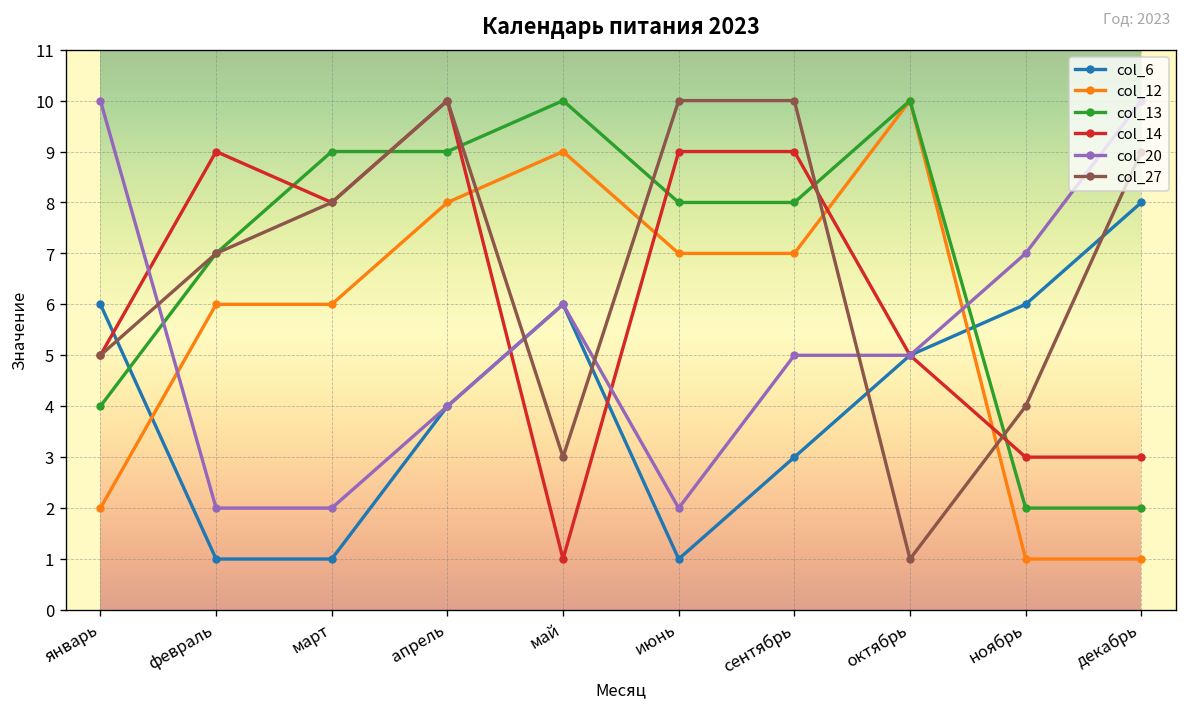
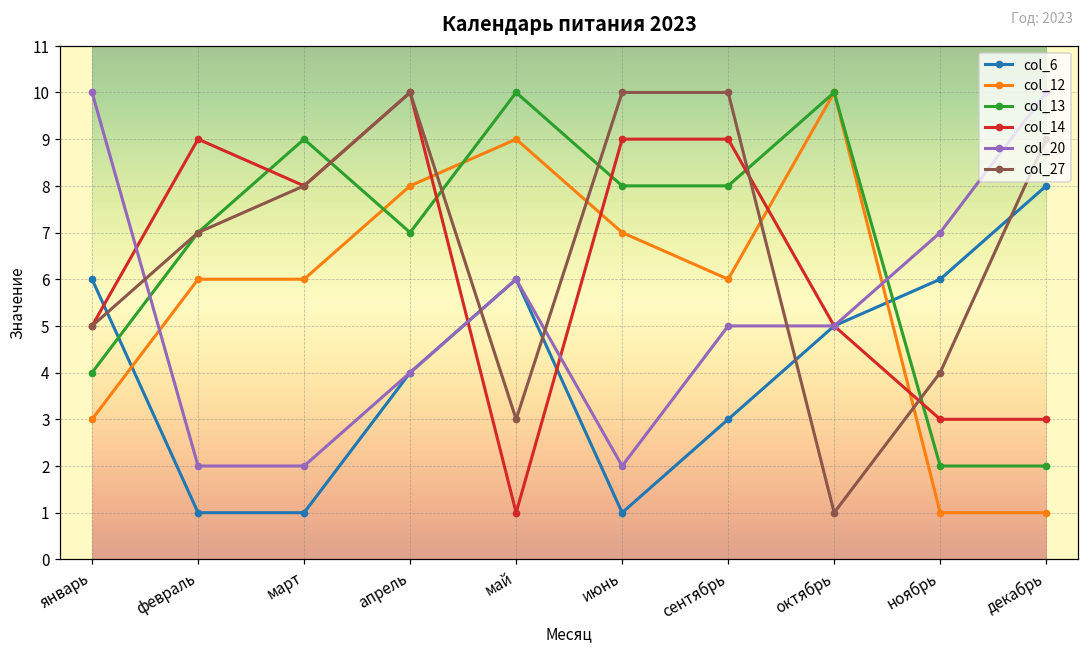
col_12, январь: 2 -> 3
col_13, апрель: 9 -> 7
col_12, сентябрь: 7 -> 6
